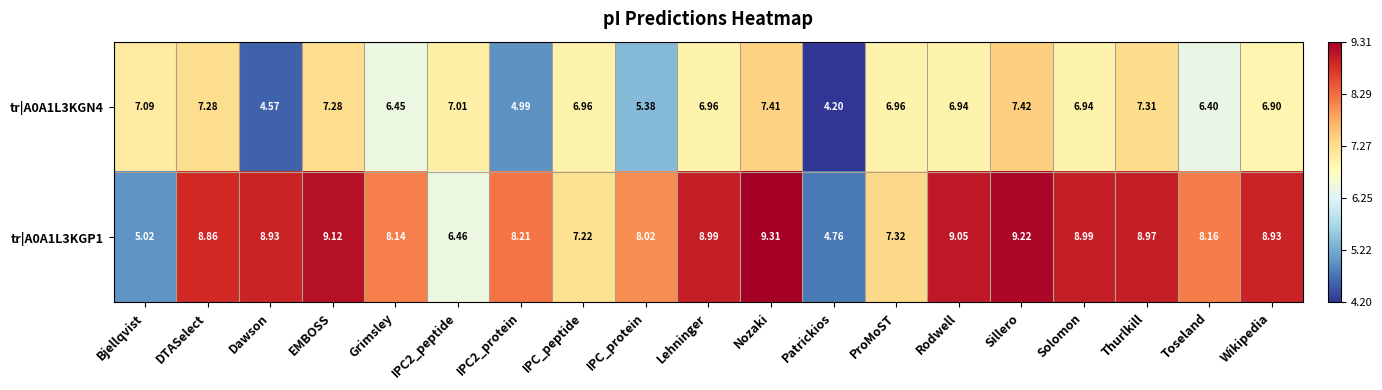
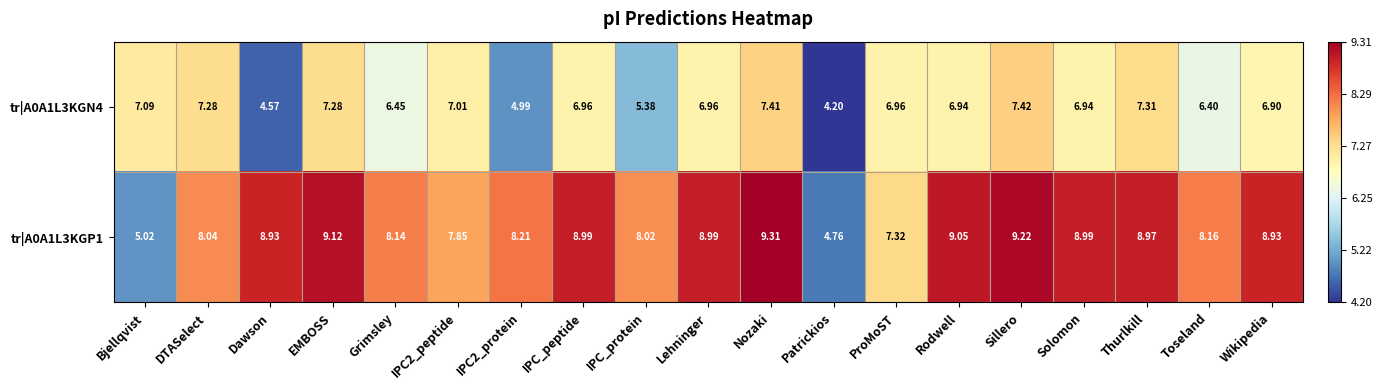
tr|A0A1L3KGP1, DTASelect: 8.86 -> 8.04
tr|A0A1L3KGP1, IPC2_peptide: 6.46 -> 7.85
tr|A0A1L3KGP1, IPC_peptide: 7.22 -> 8.99
